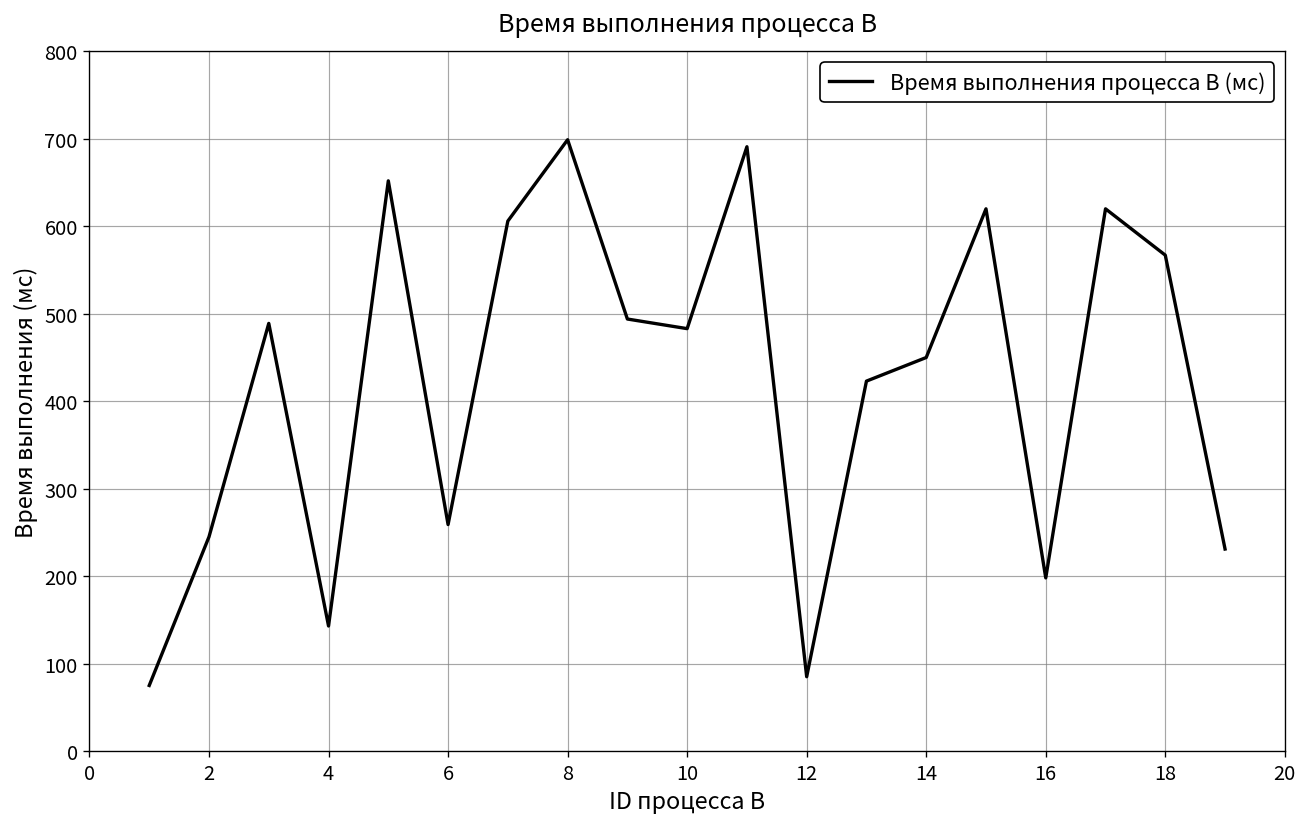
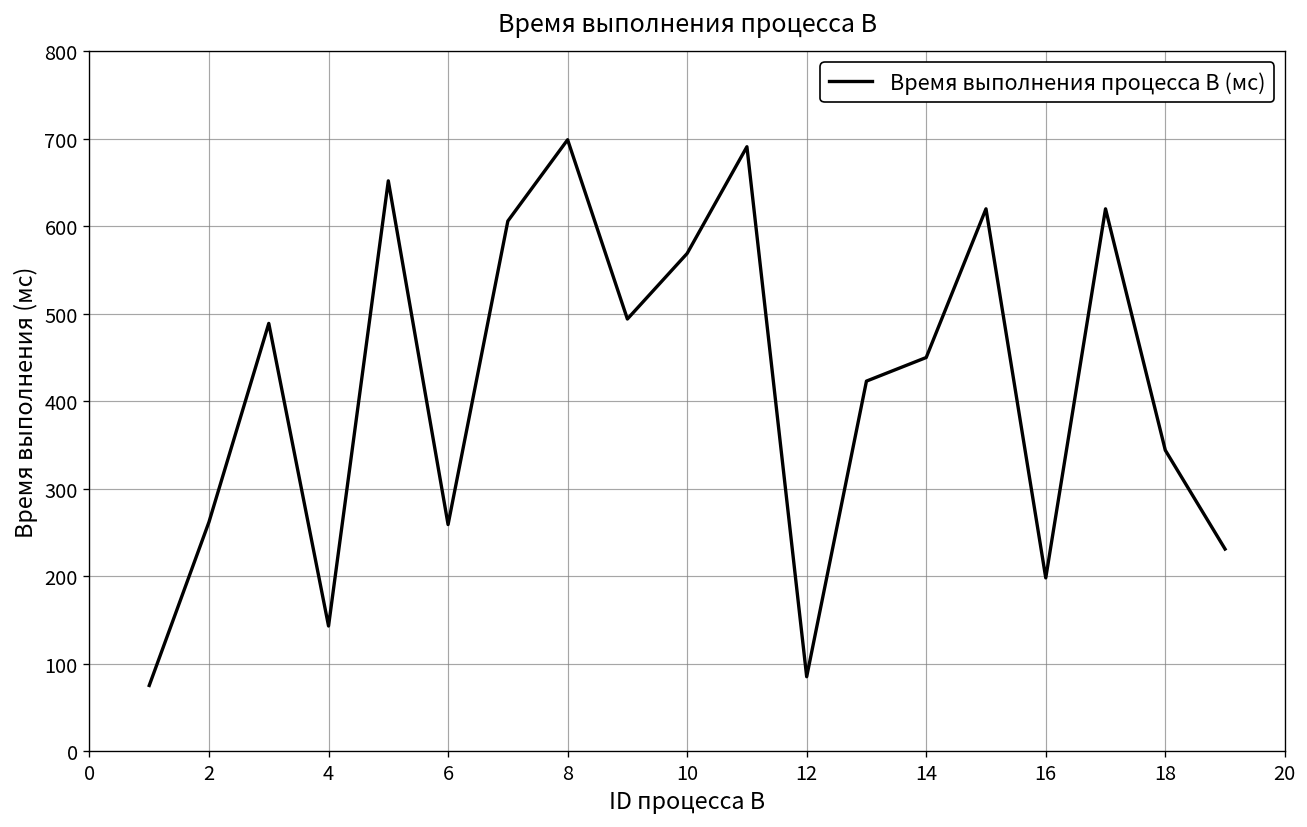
2: 250 -> 260
10: 480 -> 570
18: 570 -> 340
